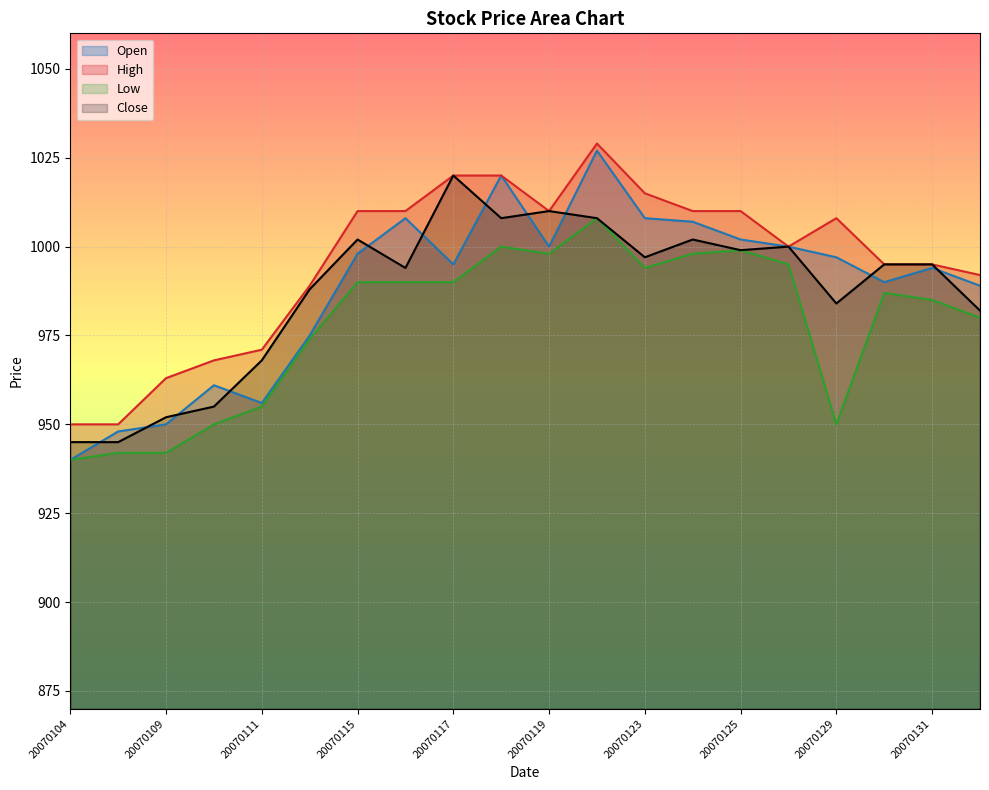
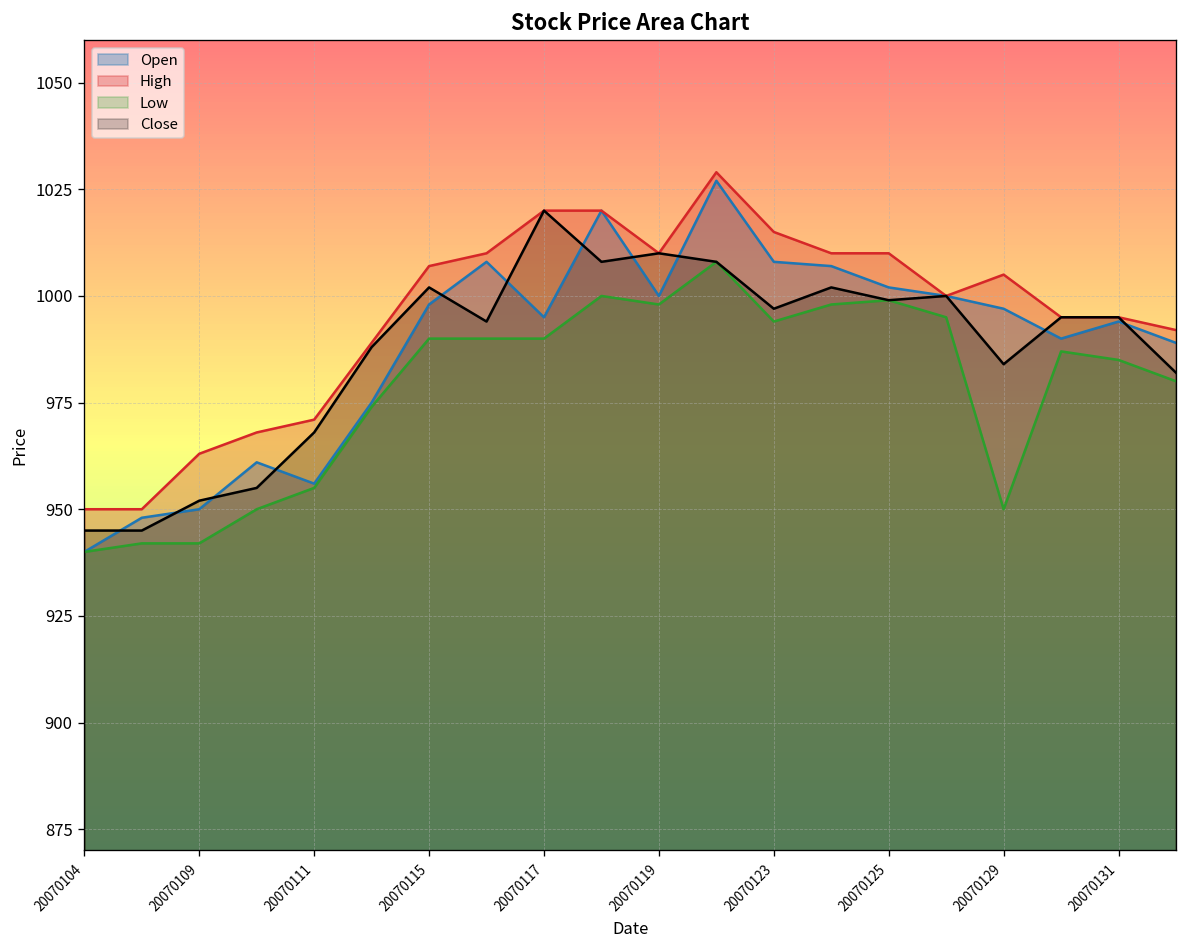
High, 20070115: 1010 -> 1007
High, 20070129: 1008 -> 1005
